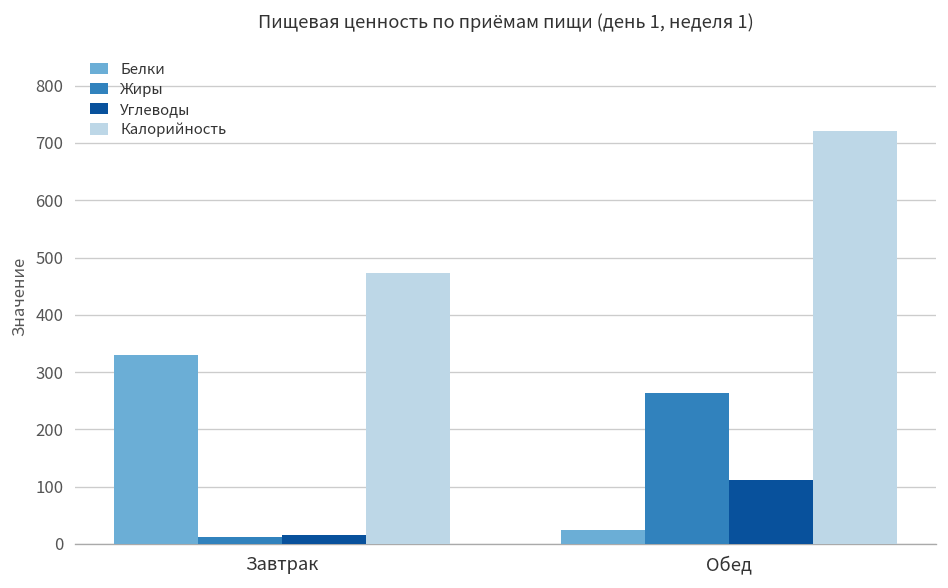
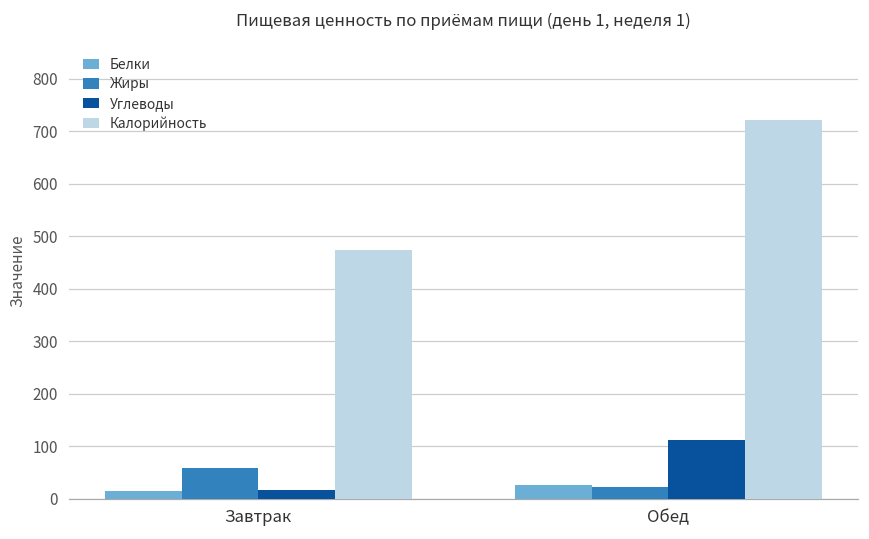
Белки, Завтрак: 330 -> 10
Жиры, Завтрак: 10 -> 60
Жиры, Обед: 260 -> 20
